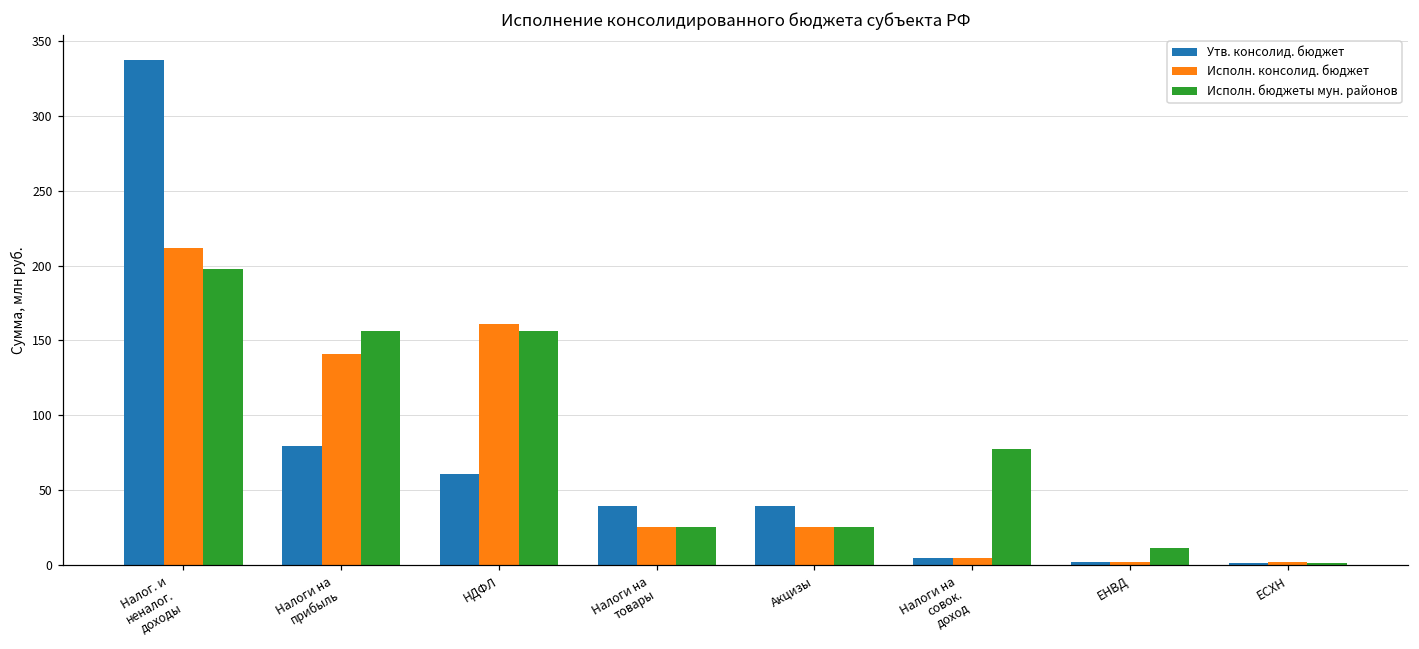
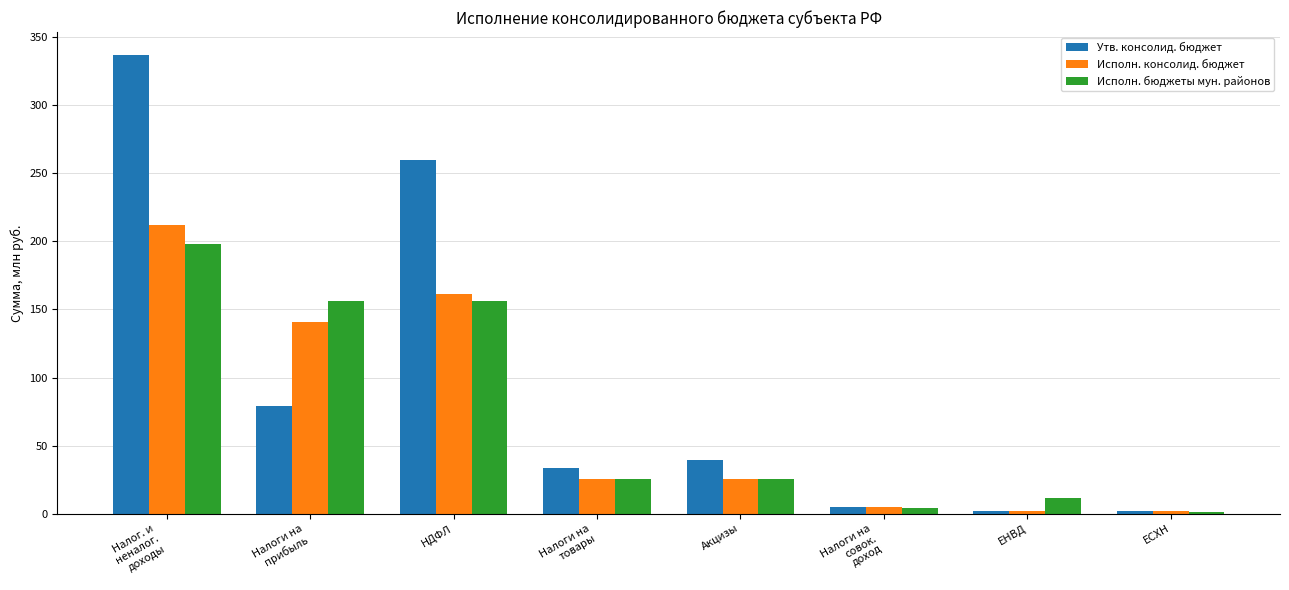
Утв. консолид. бюджет, НДФЛ: 61 -> 260
Утв. консолид. бюджет, Налоги на товары: 39 -> 33
Исполн. бюджеты мун. районов, Налоги на совок. доход: 78 -> 4
